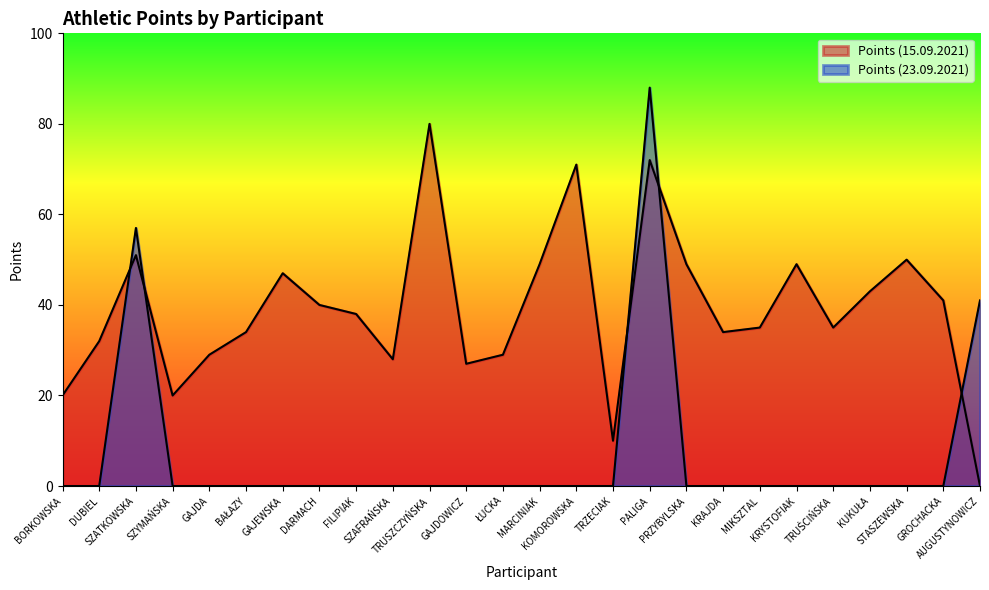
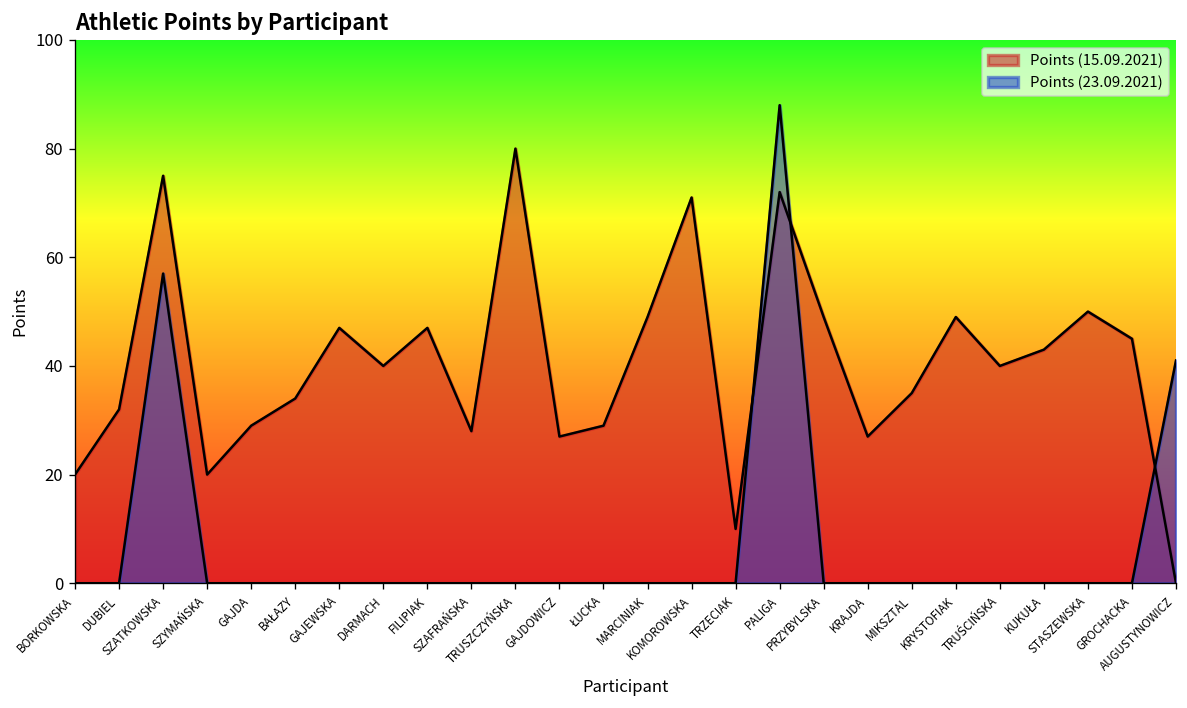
Points (15.09.2021), SZATKOWSKA: 51 -> 75
Points (15.09.2021), FILIPIAK: 38 -> 47
Points (15.09.2021), KRAJDA: 34 -> 27
Points (15.09.2021), TRUŚCIŃSKA: 35 -> 40
Points (15.09.2021), GROCHACKA: 41 -> 45
